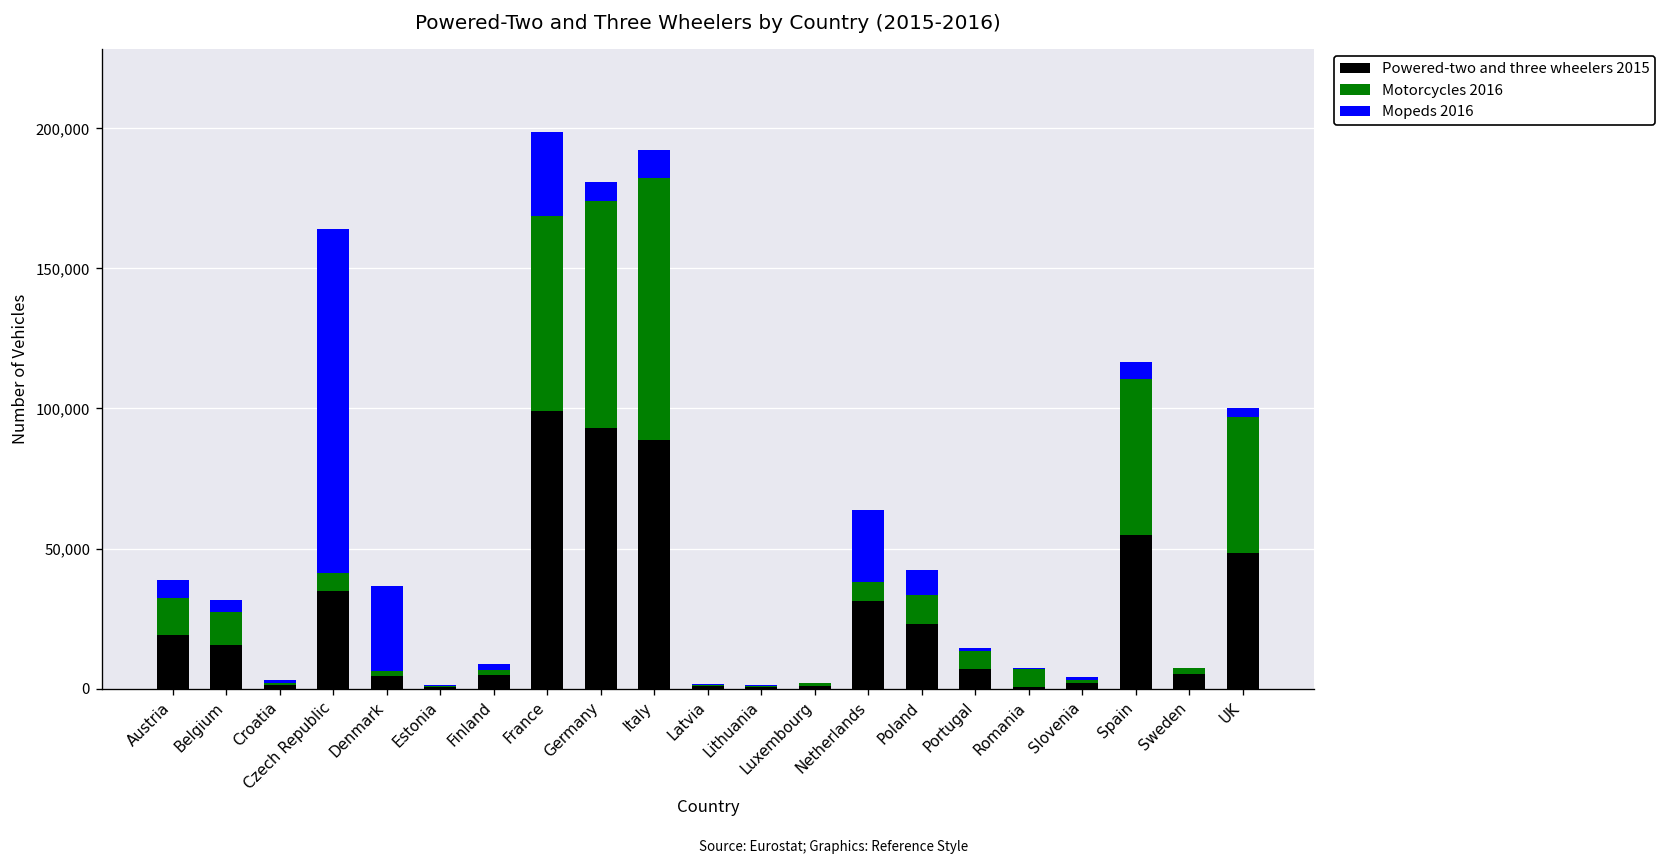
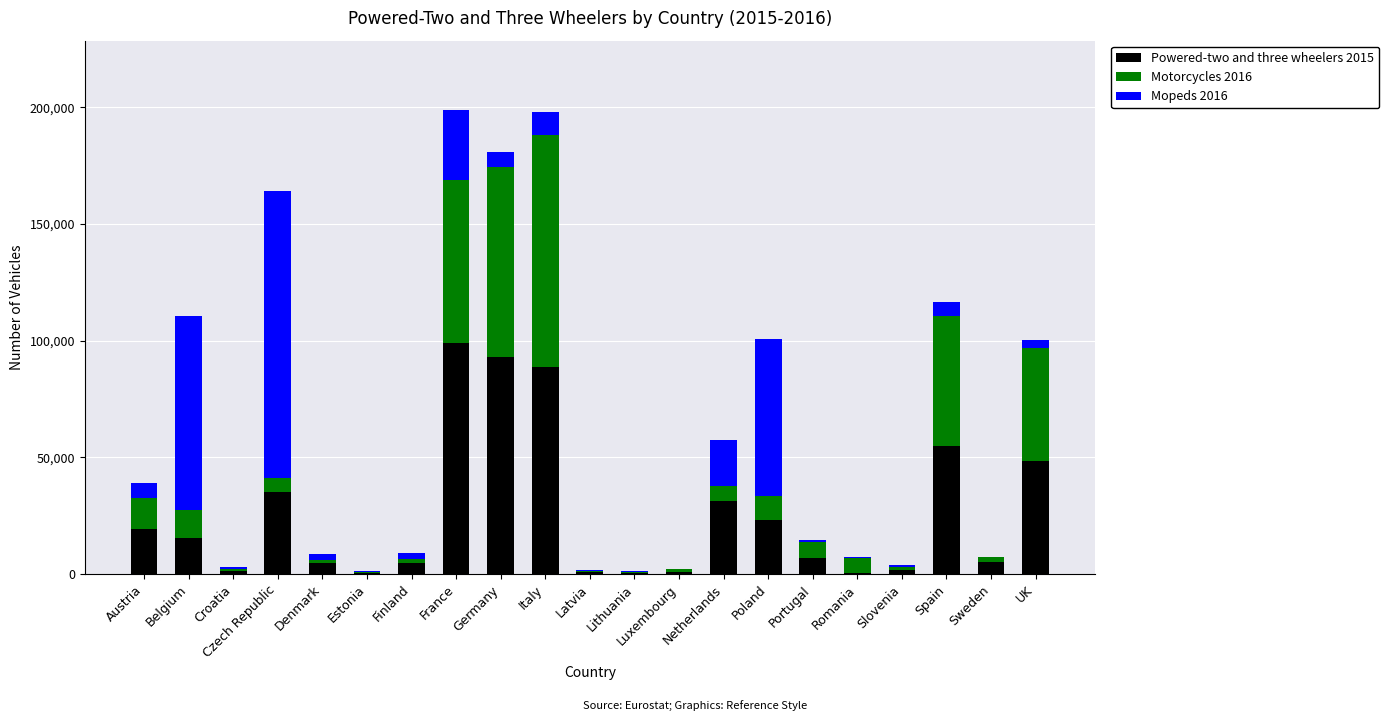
Mopeds 2016, Belgium: 5,000 -> 83,000
Mopeds 2016, Denmark: 31,000 -> 2,000
Motorcycles 2016, Italy: 94,000 -> 99,000
Mopeds 2016, Netherlands: 26,000 -> 20,000
Mopeds 2016, Poland: 9,000 -> 67,000
